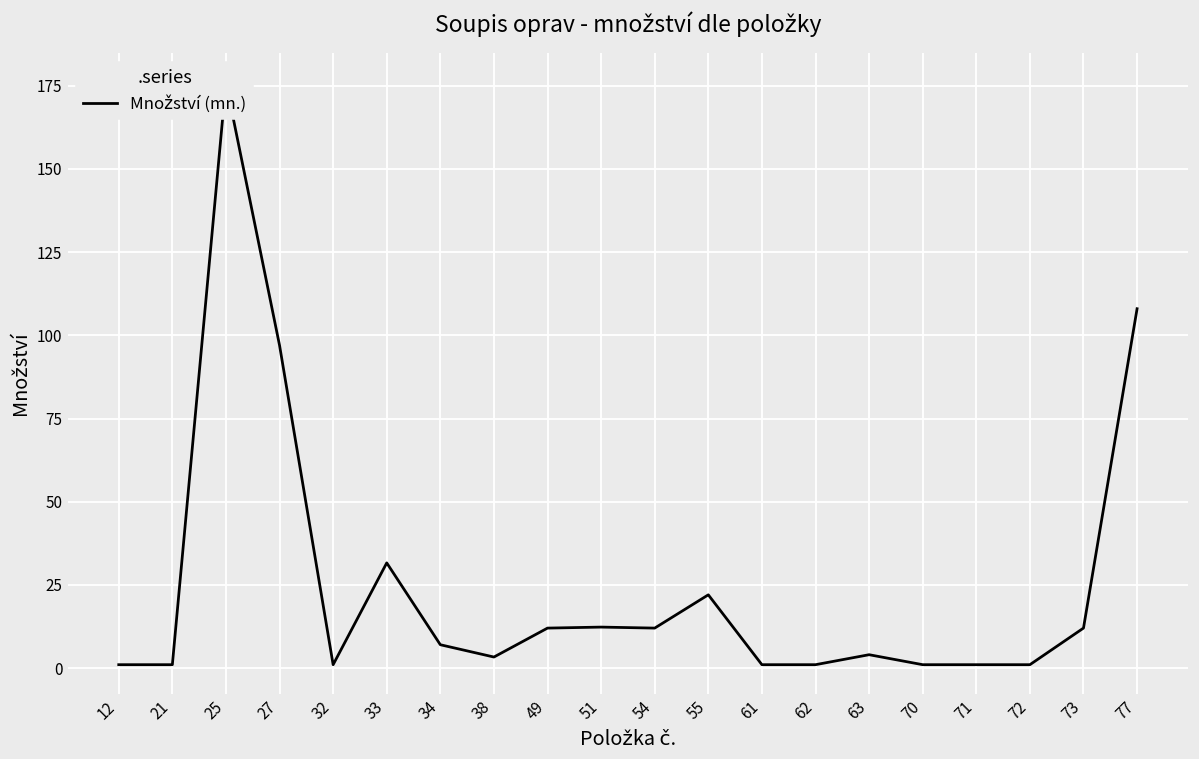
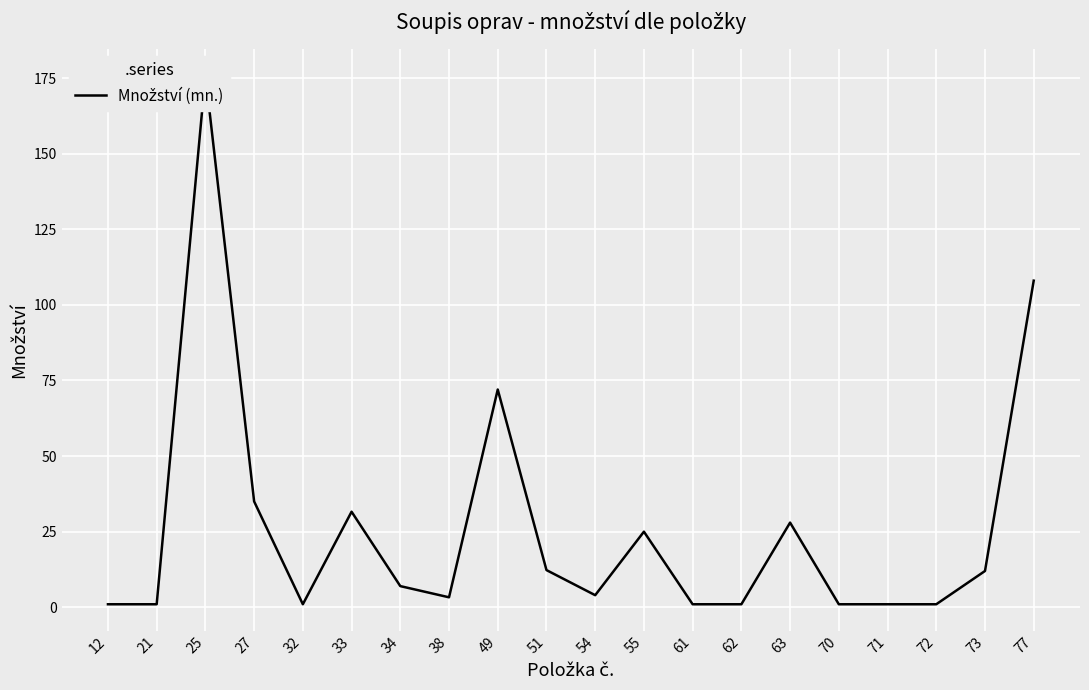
27: 97 -> 35
49: 12 -> 72
54: 12 -> 4
55: 22 -> 25
63: 4 -> 28
